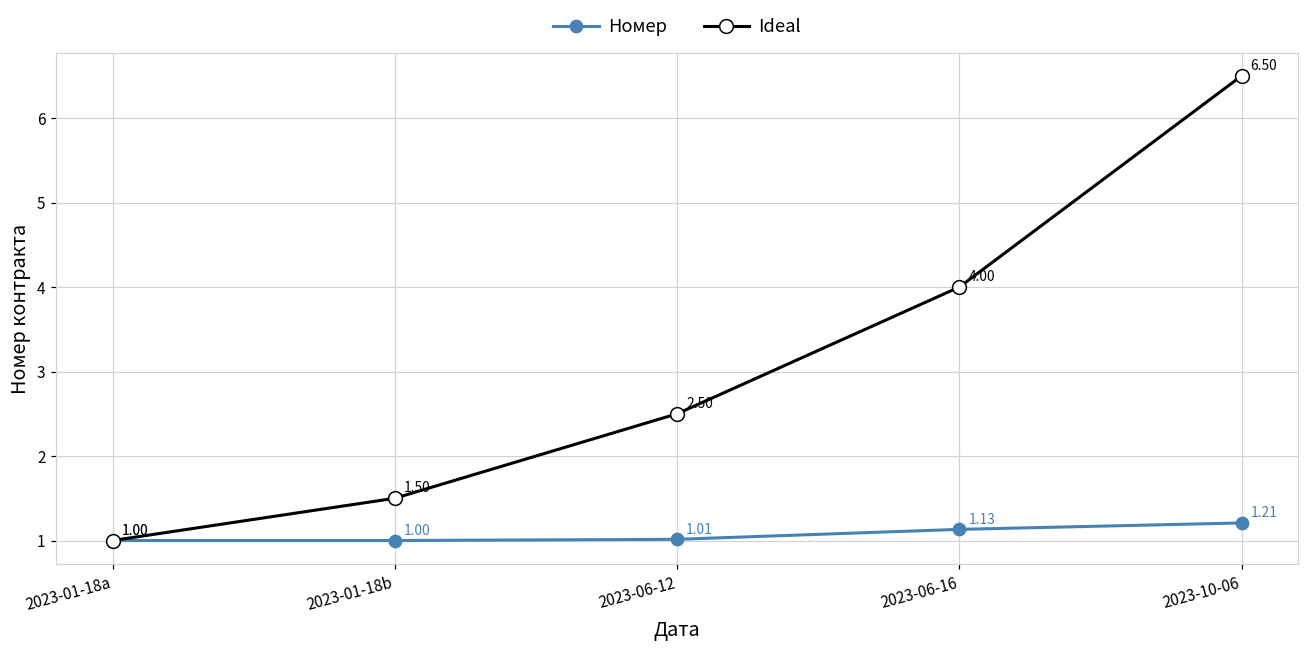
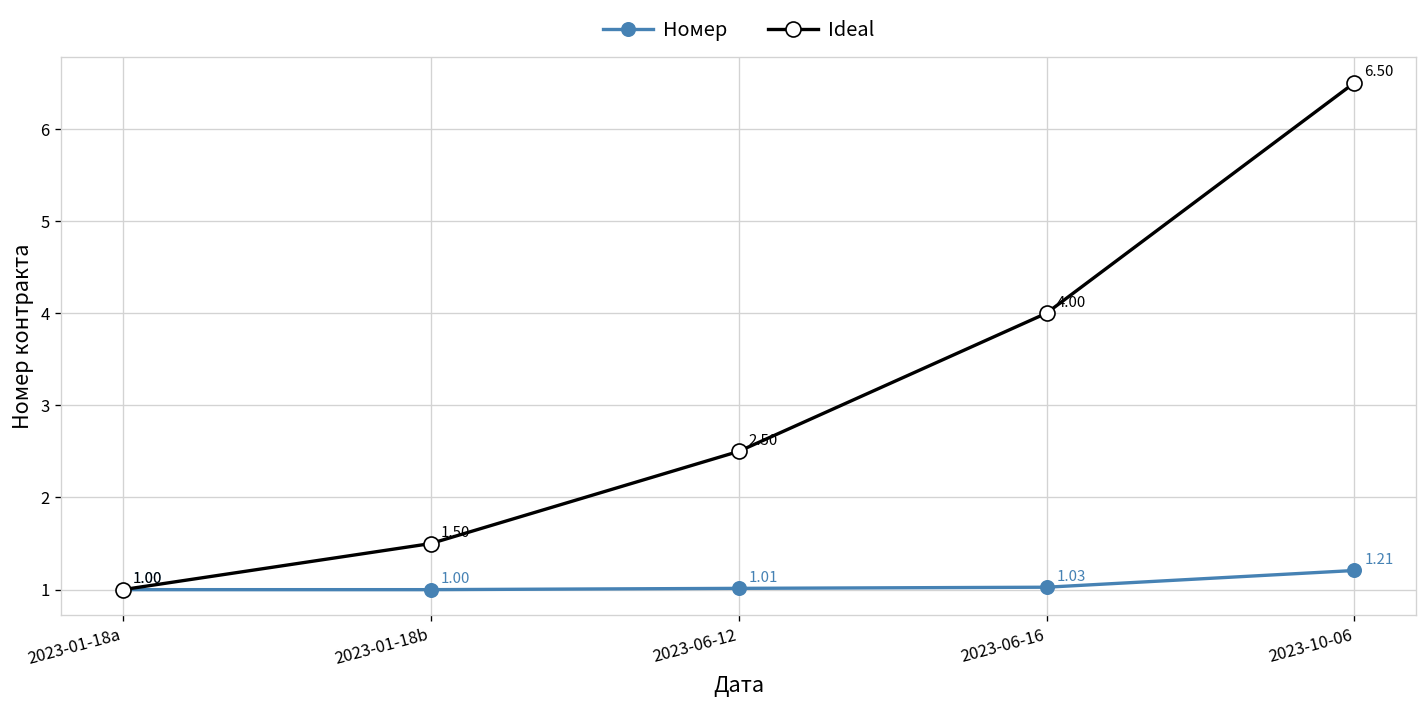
Номер, 2023-06-16: 1.13 -> 1.03
